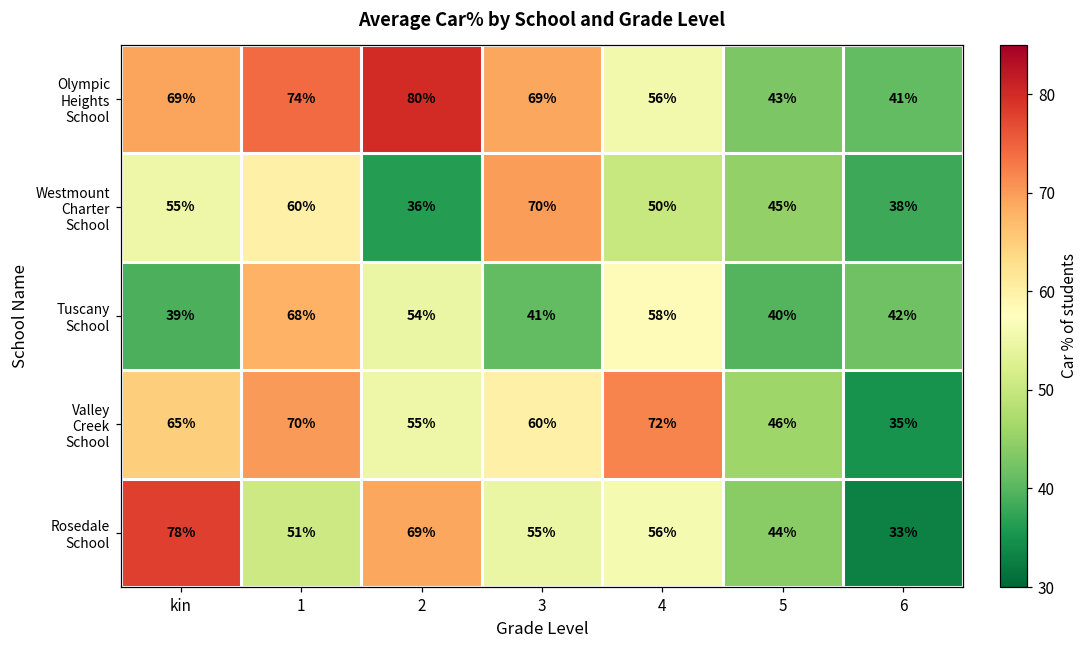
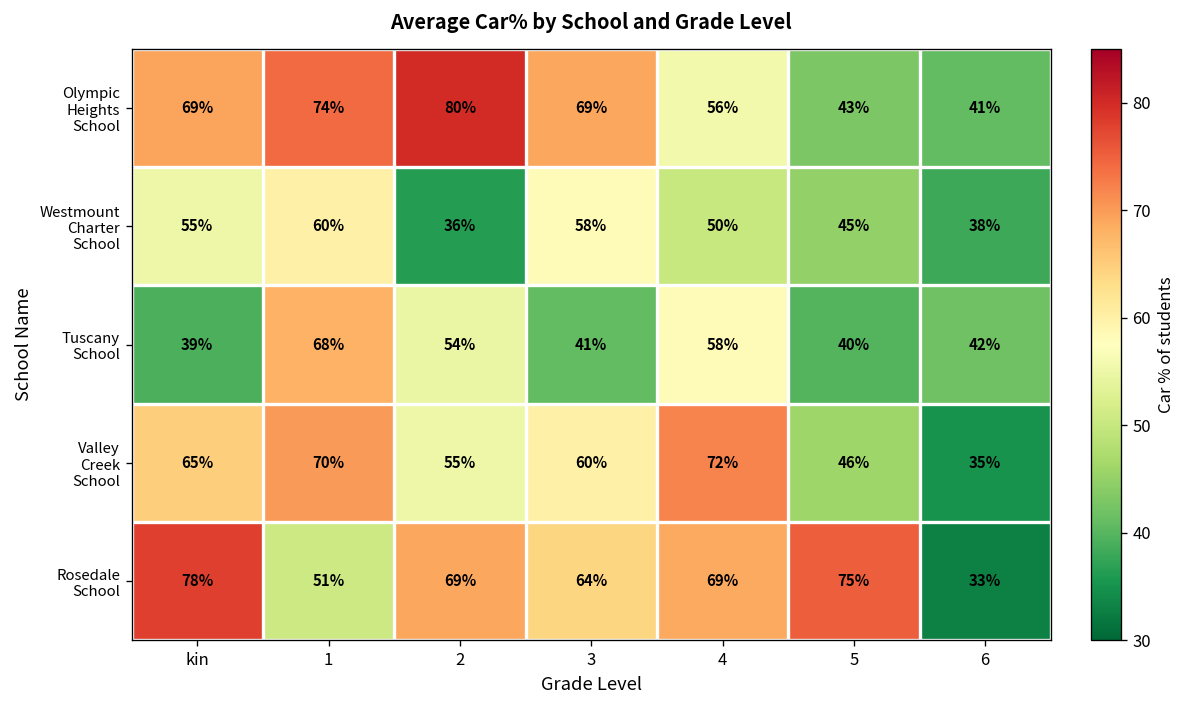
Westmount Charter School, 3: 70% -> 58%
Rosedale School, 3: 55% -> 64%
Rosedale School, 4: 56% -> 69%
Rosedale School, 5: 44% -> 75%
